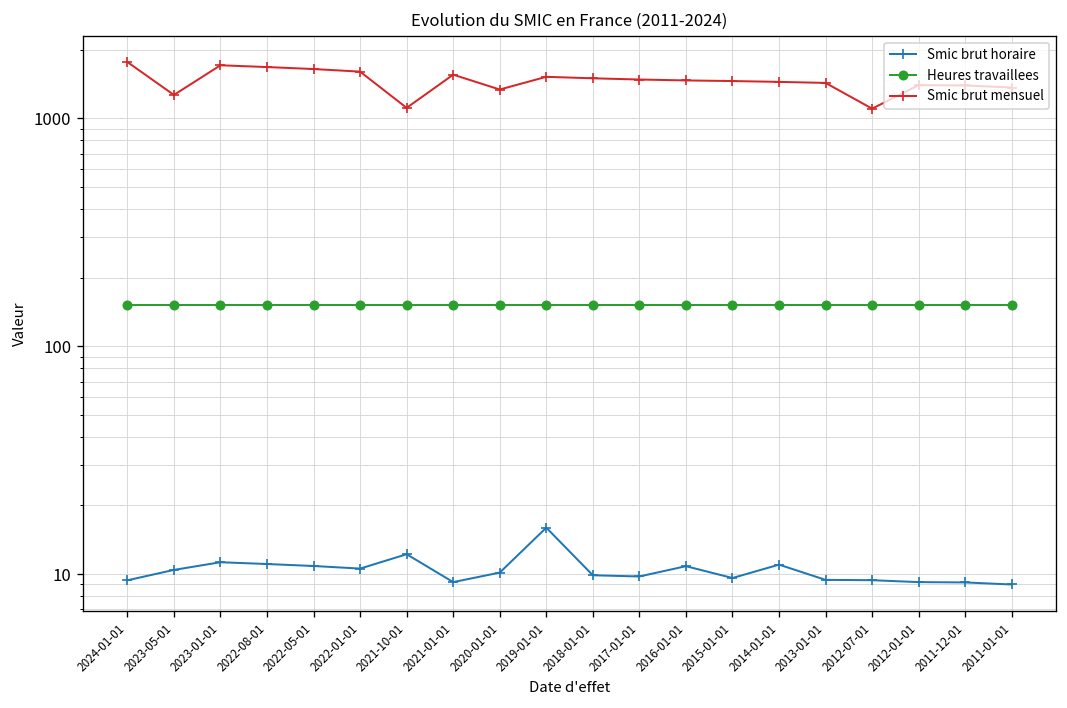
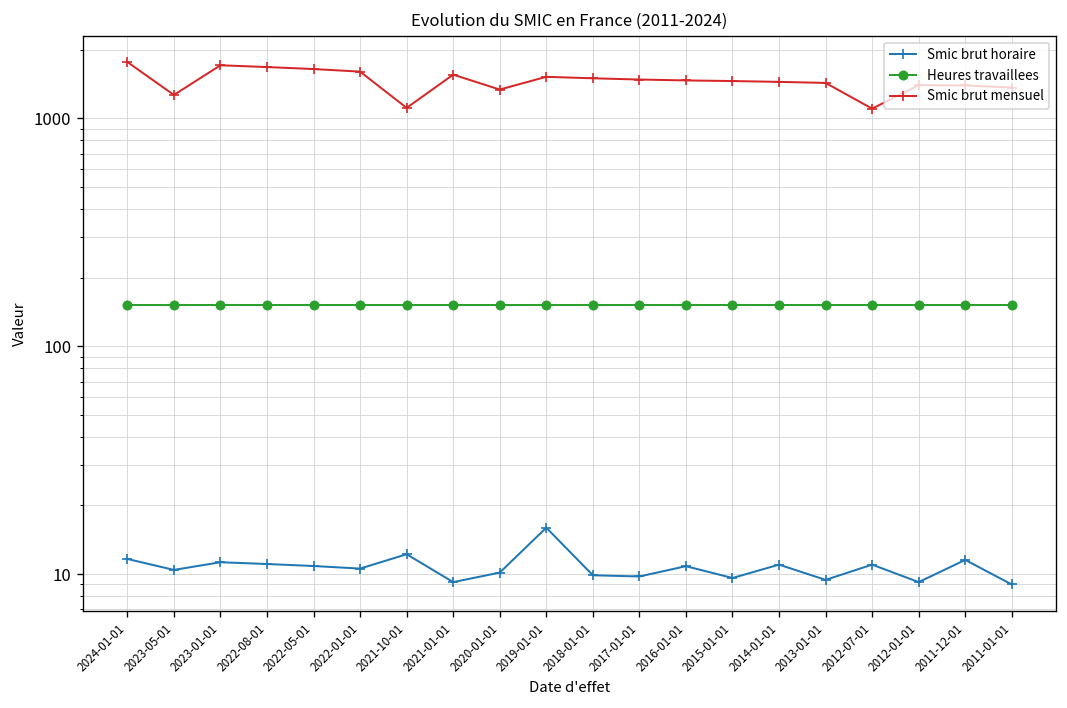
Smic brut horaire, 2024-01-01: 9 -> 12
Smic brut horaire, 2012-07-01: 9 -> 11
Smic brut horaire, 2011-12-01: 9 -> 12
